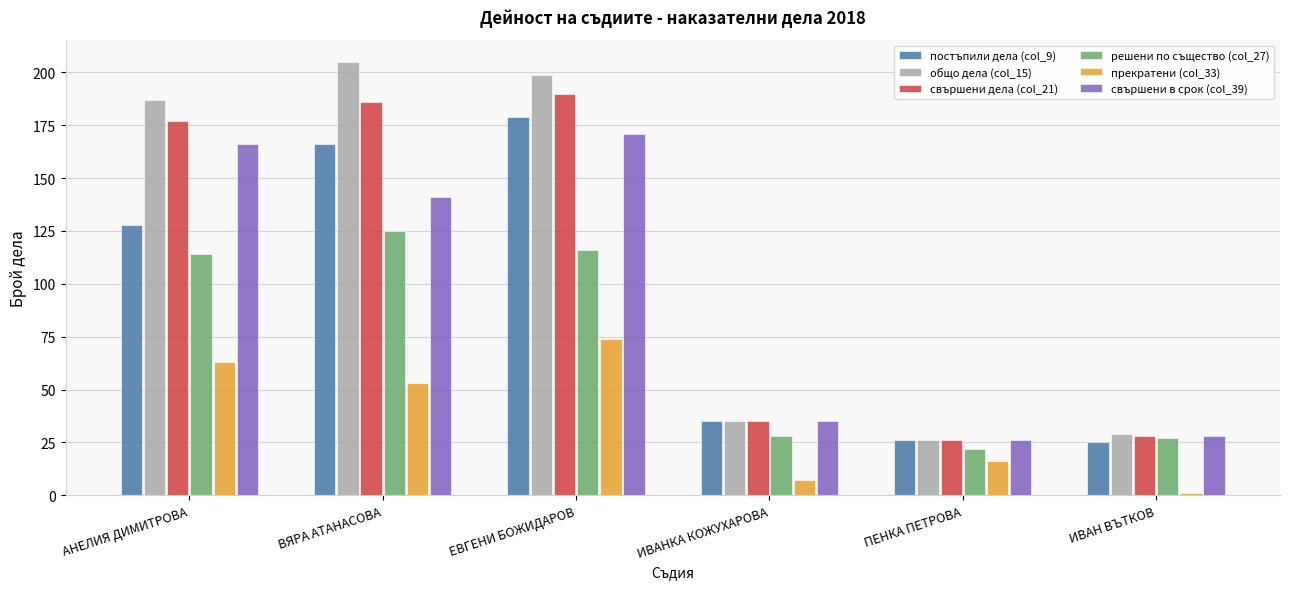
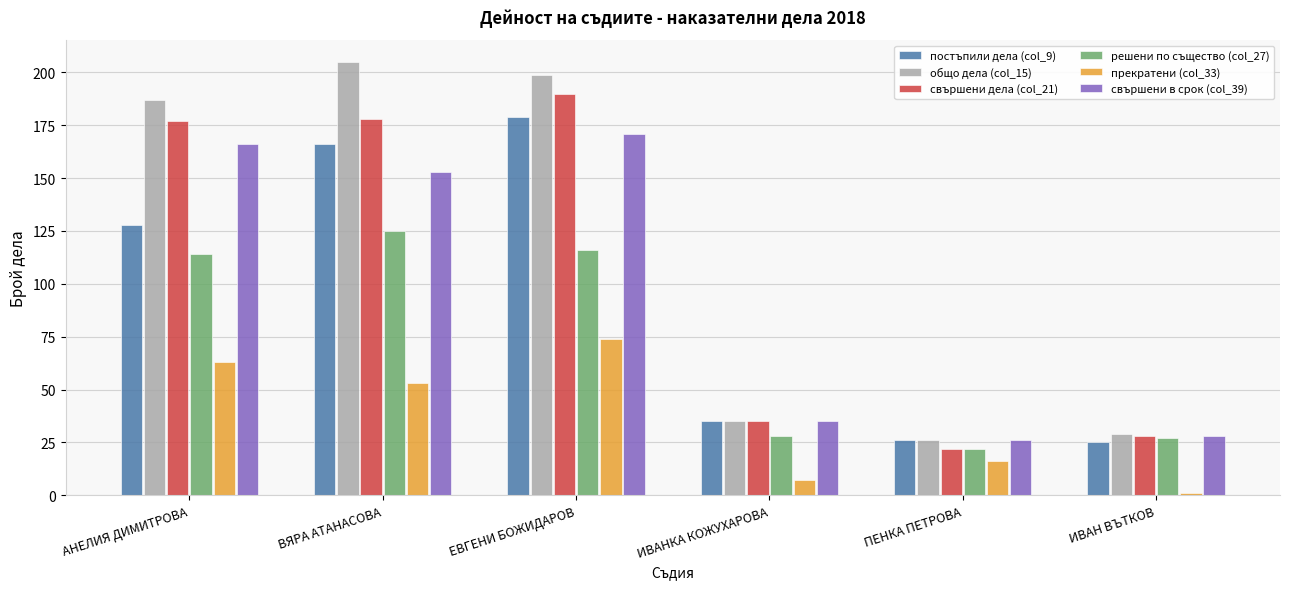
свършени дела (col_21), ВЯРА АТАНАСОВА: 186 -> 178
свършени в срок (col_39), ВЯРА АТАНАСОВА: 141 -> 153
свършени дела (col_21), ПЕНКА ПЕТРОВА: 26 -> 22
